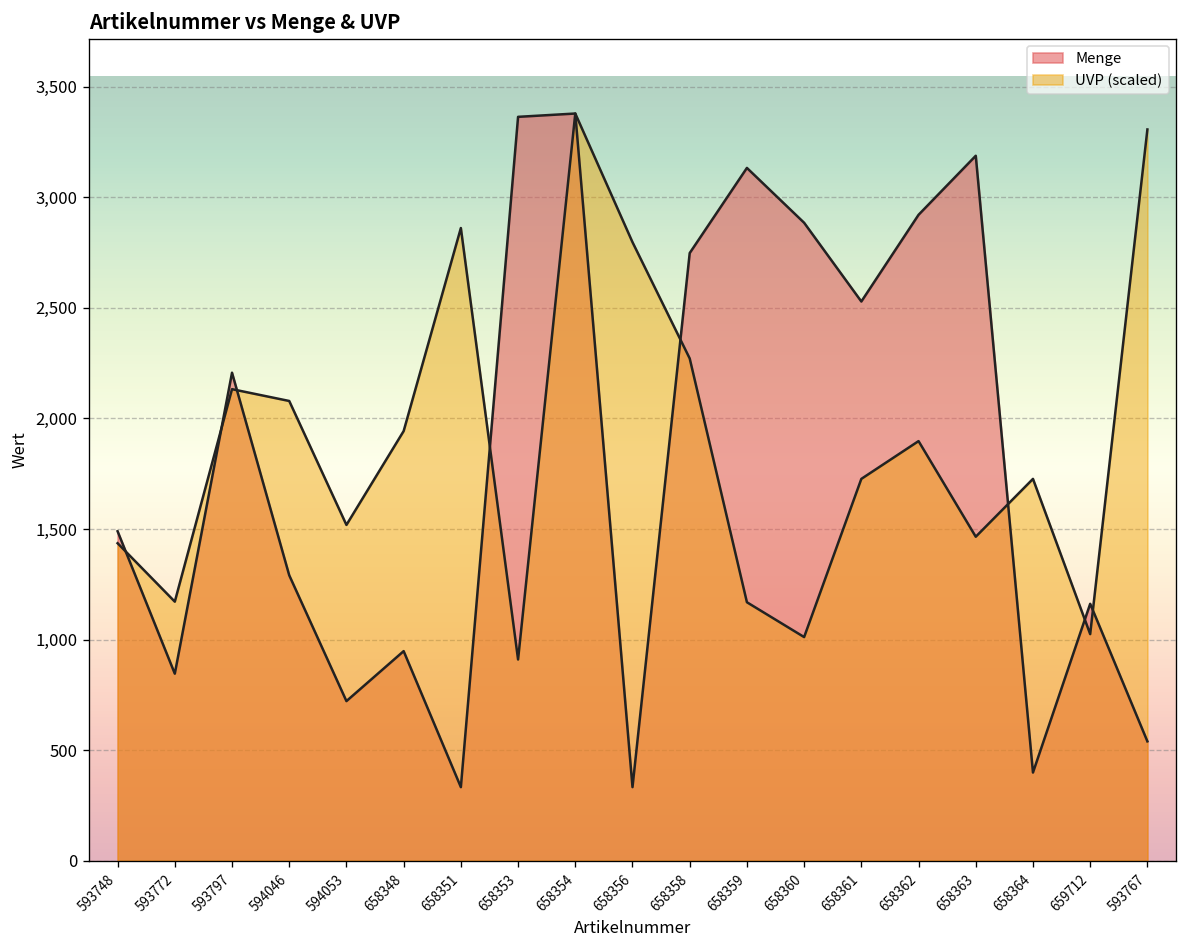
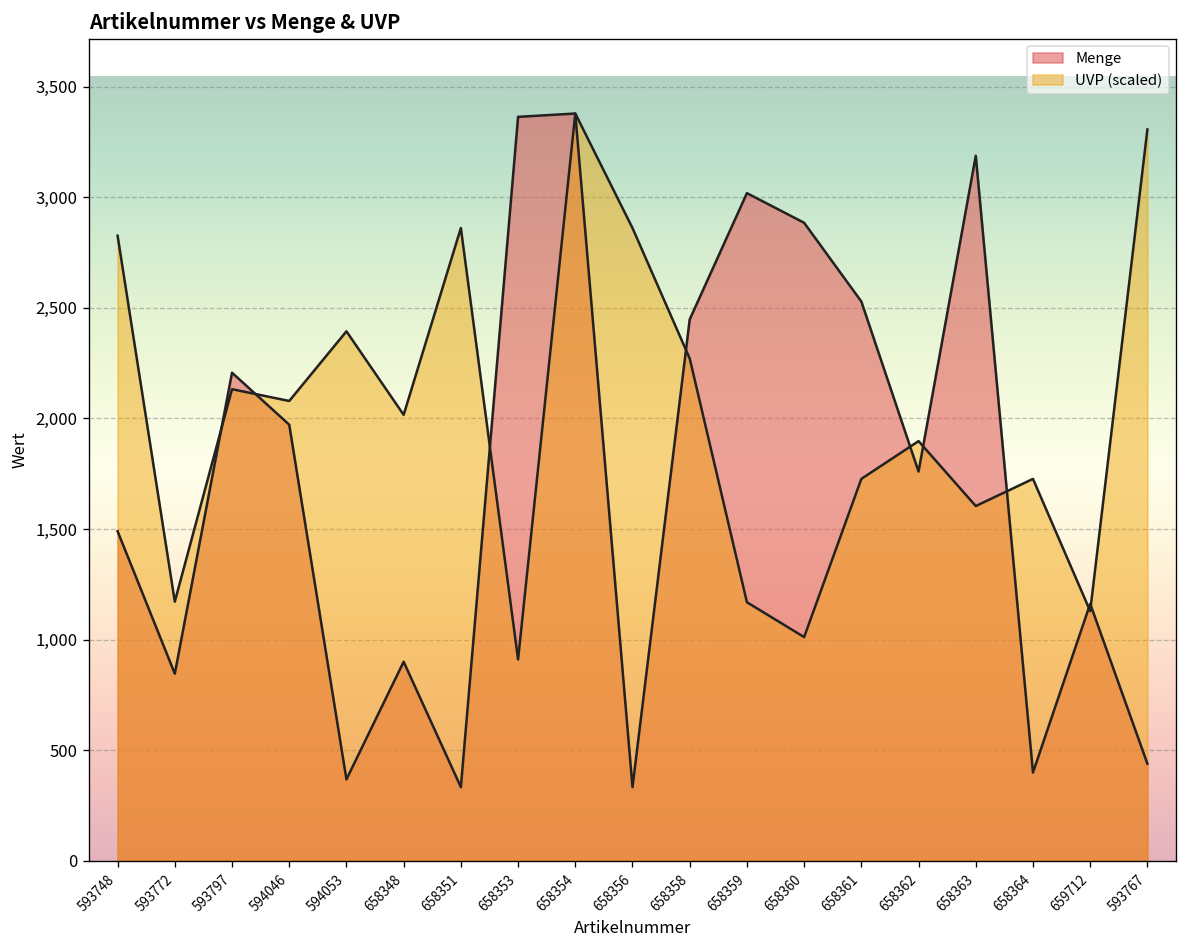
UVP (scaled), 593748: 1,440 -> 2,830
Menge, 594046: 1,290 -> 1,970
Menge, 594053: 720 -> 370
UVP (scaled), 594053: 1,520 -> 2,390
Menge, 658348: 950 -> 900
UVP (scaled), 658348: 1,940 -> 2,020
UVP (scaled), 658356: 2,800 -> 2,860
Menge, 658358: 2,750 -> 2,450
Menge, 658359: 3,130 -> 3,020
Menge, 658362: 2,920 -> 1,760
UVP (scaled), 658363: 1,470 -> 1,600
UVP (scaled), 659712: 1,020 -> 1,130
Menge, 593767: 540 -> 440
